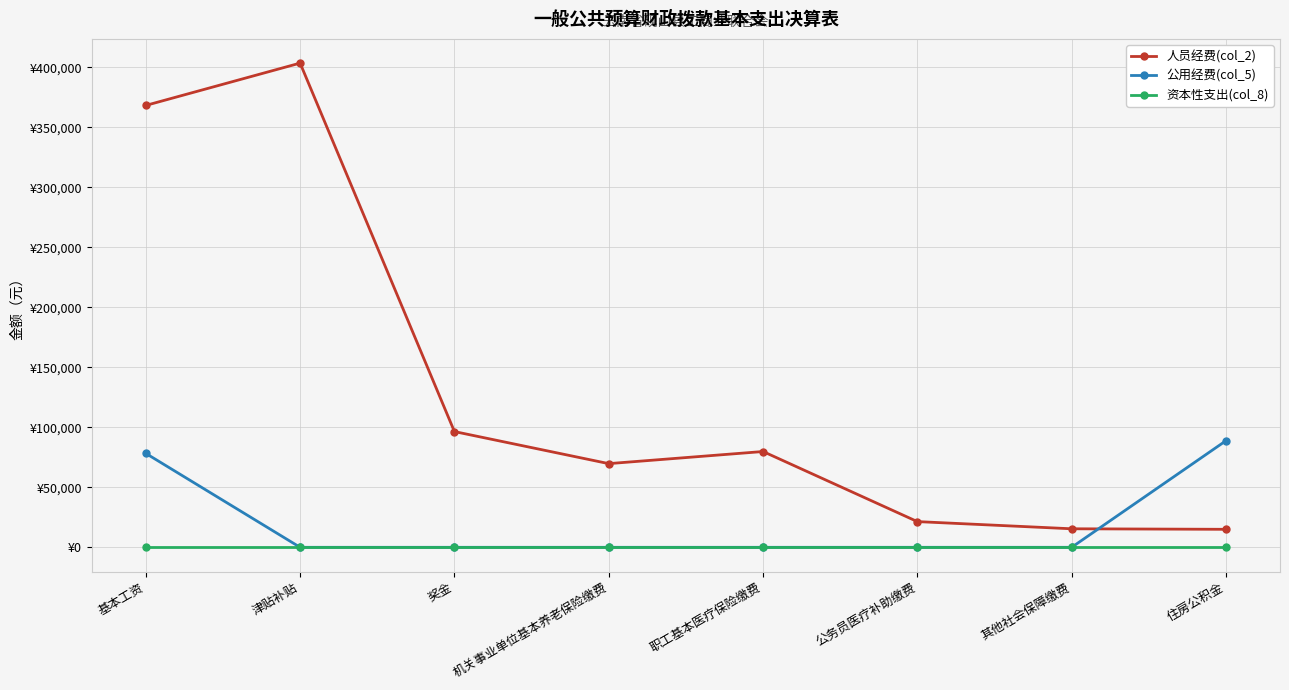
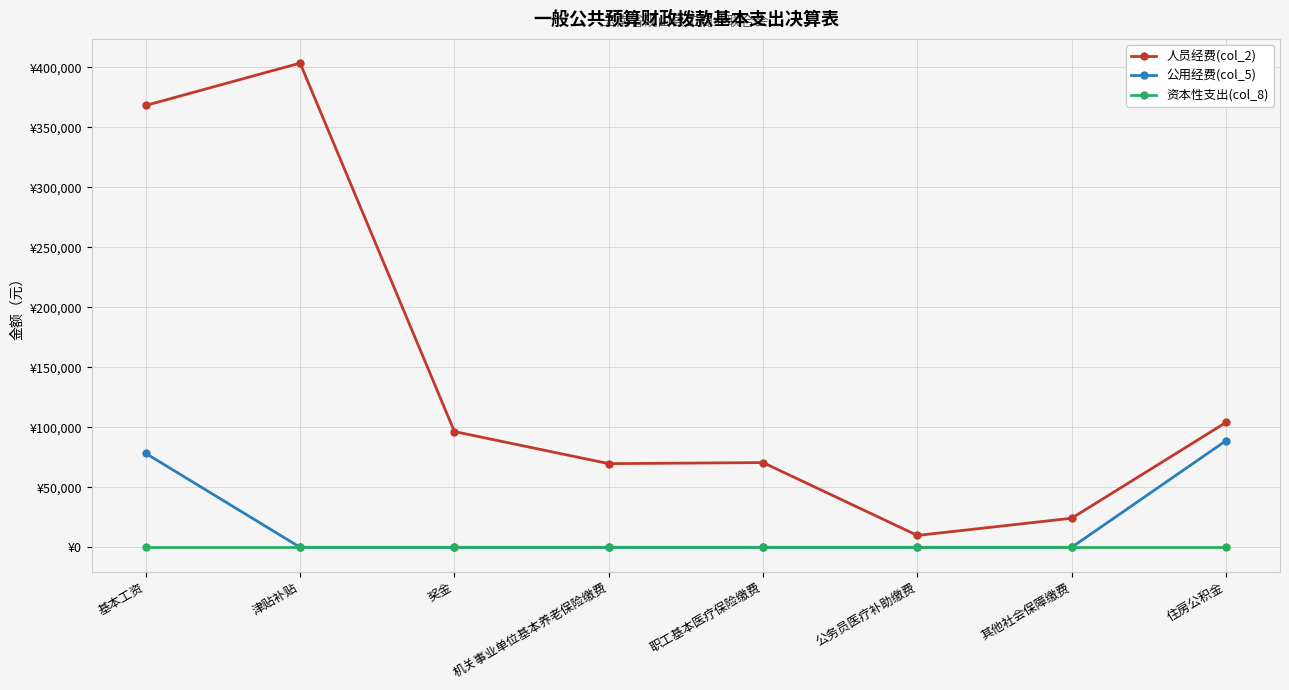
人员经费(col_2), 职工基本医疗保险缴费: ¥80,000 -> ¥71,000
人员经费(col_2), 公务员医疗补助缴费: ¥21,000 -> ¥10,000
人员经费(col_2), 其他社会保障缴费: ¥15,000 -> ¥24,000
人员经费(col_2), 住房公积金: ¥15,000 -> ¥104,000
